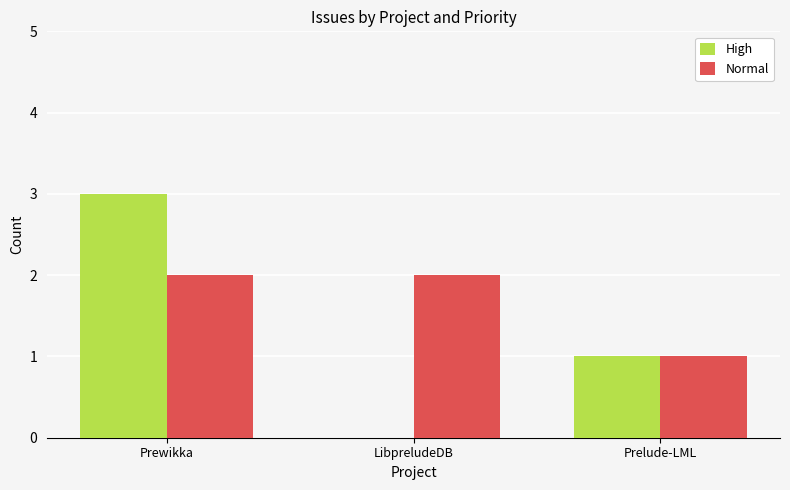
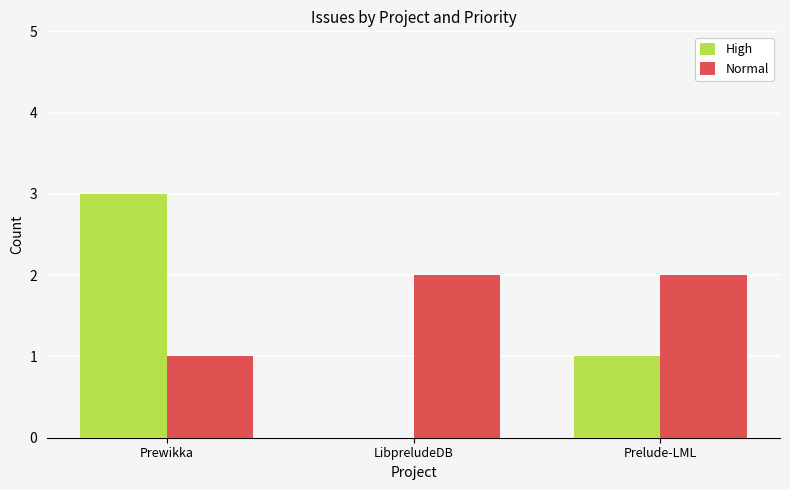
Normal, Prewikka: 2 -> 1
Normal, Prelude-LML: 1 -> 2
